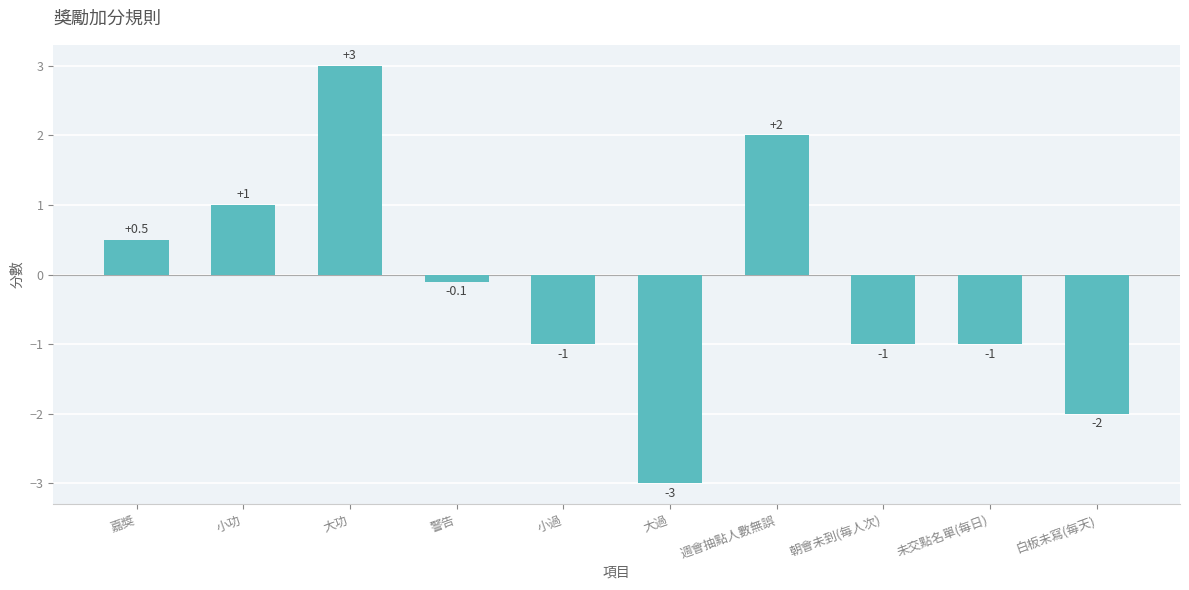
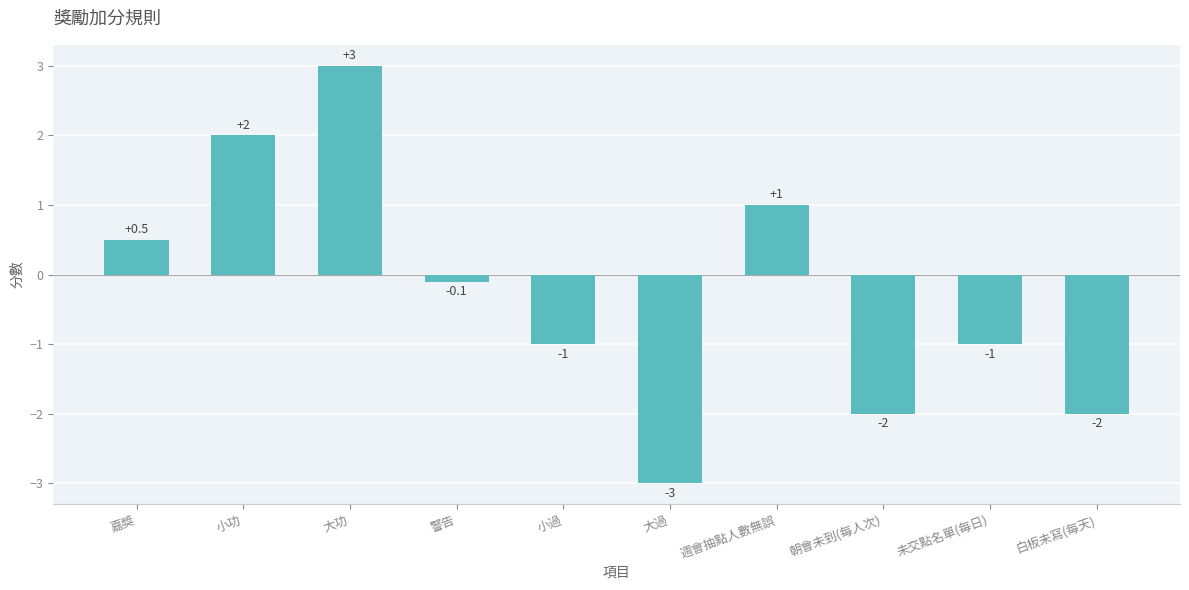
小功: +1 -> +2
週會抽點人數無誤: +2 -> +1
朝會未到(每人次): -1 -> -2
